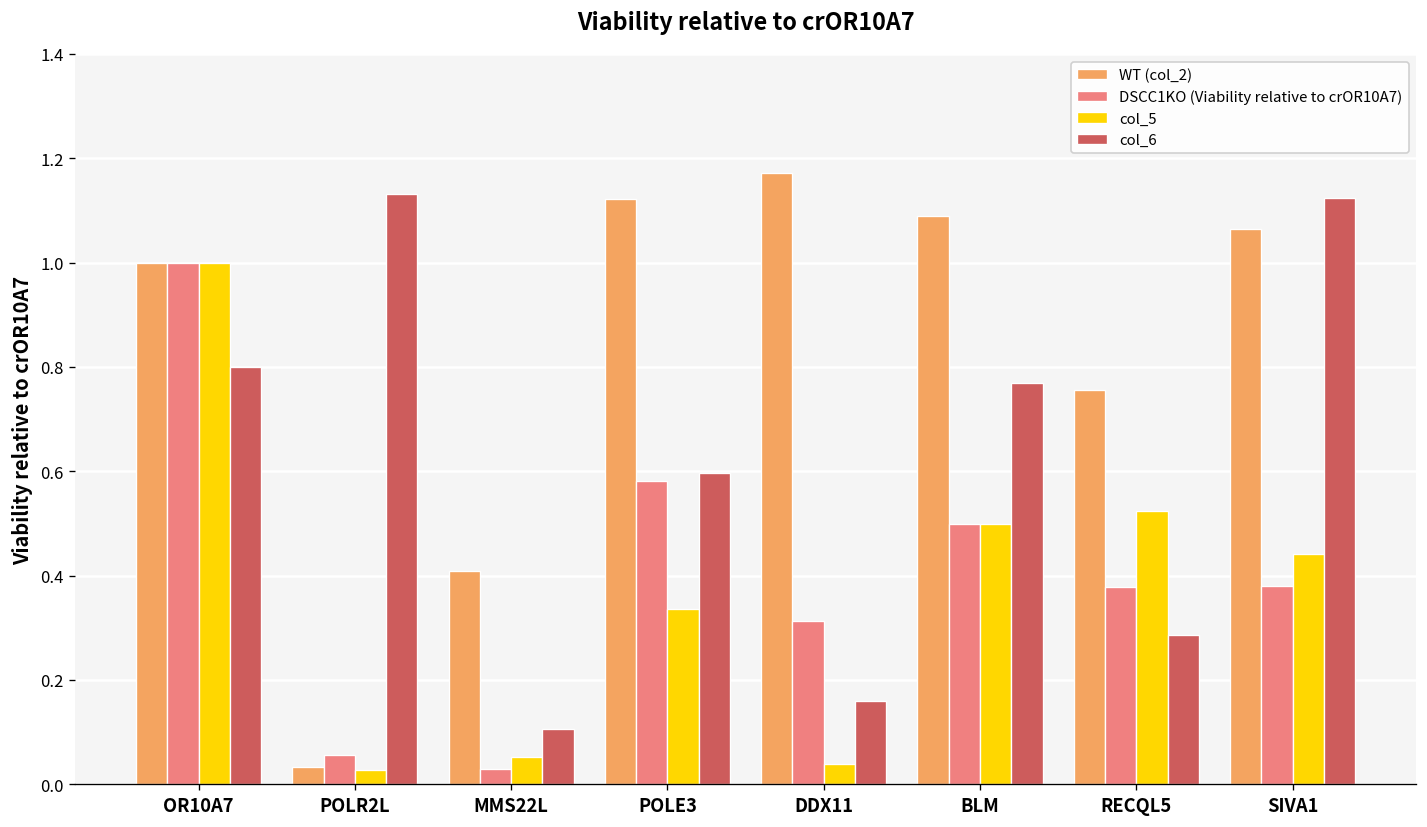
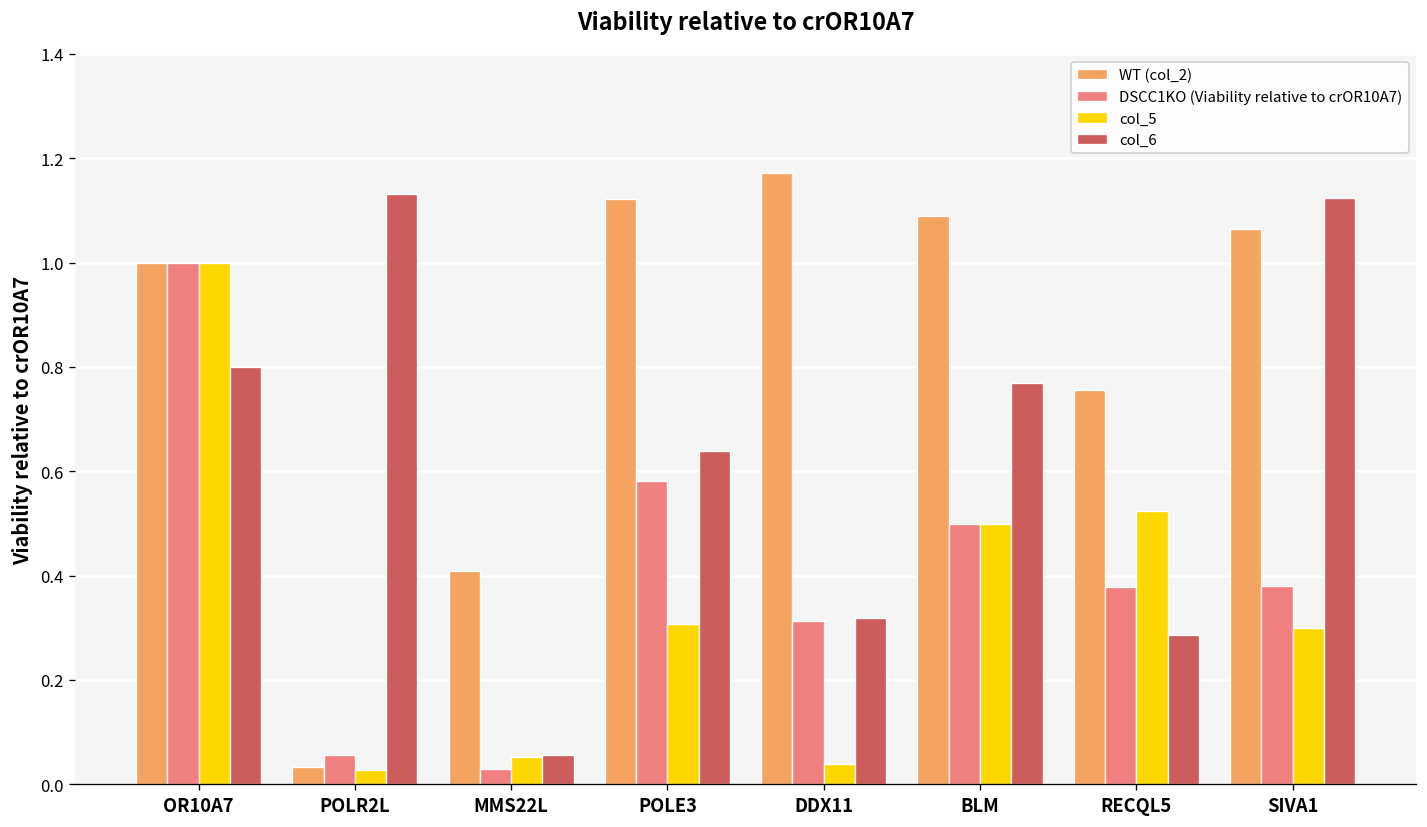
col_6, MMS22L: 0.11 -> 0.06
col_5, POLE3: 0.34 -> 0.31
col_6, POLE3: 0.60 -> 0.64
col_6, DDX11: 0.16 -> 0.32
col_5, SIVA1: 0.44 -> 0.30
